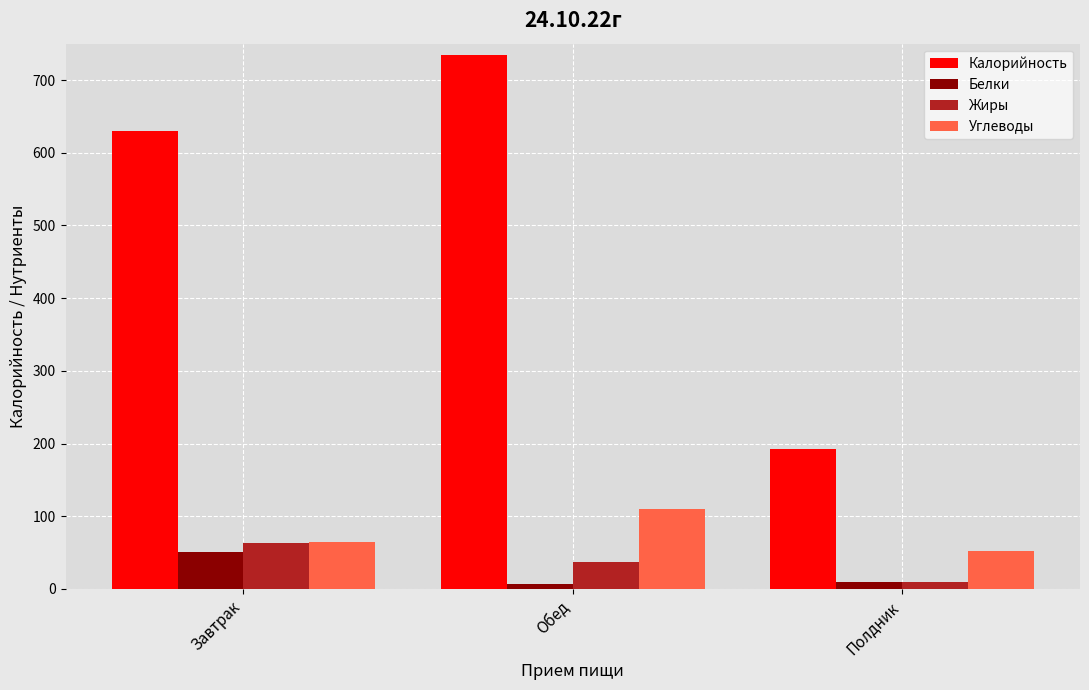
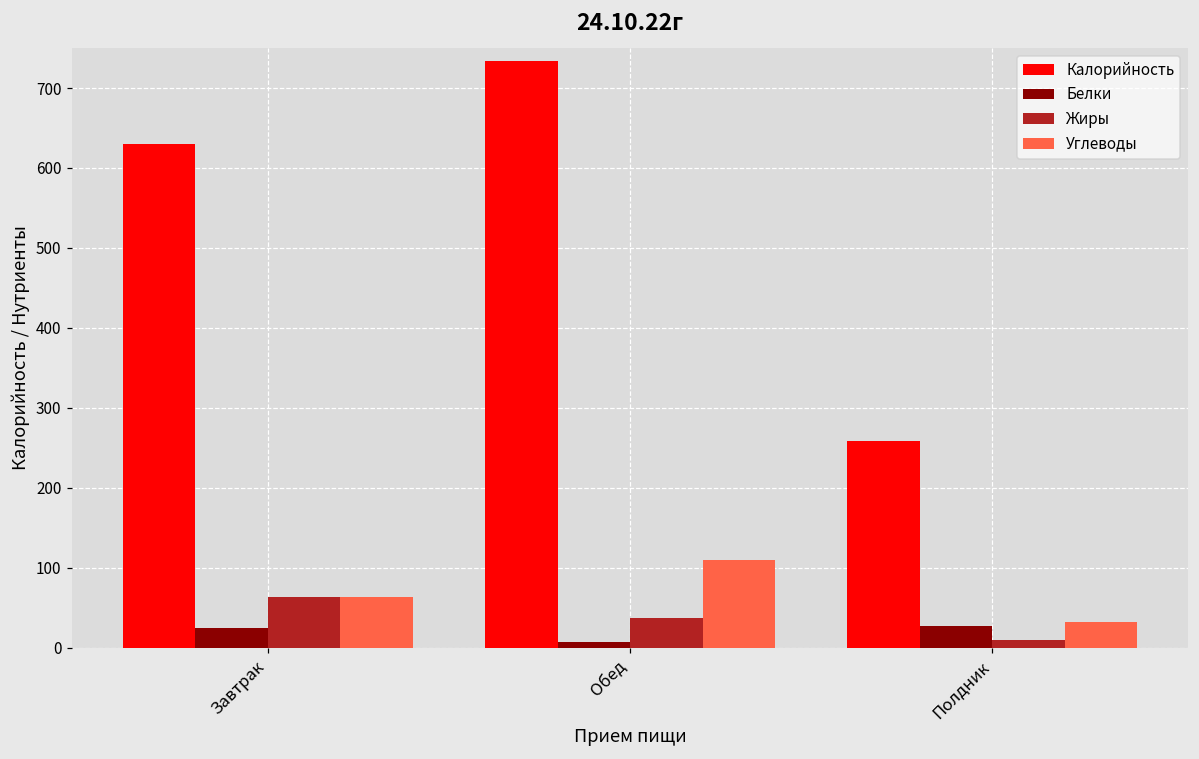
Белки, Завтрак: 50 -> 30
Калорийность, Полдник: 190 -> 260
Белки, Полдник: 10 -> 30
Углеводы, Полдник: 50 -> 30
